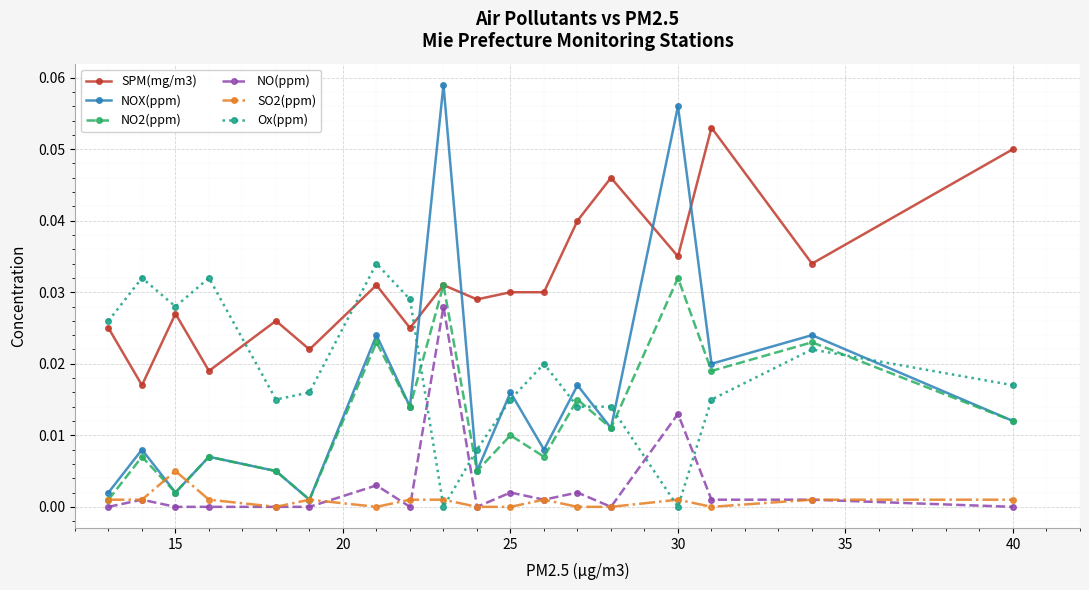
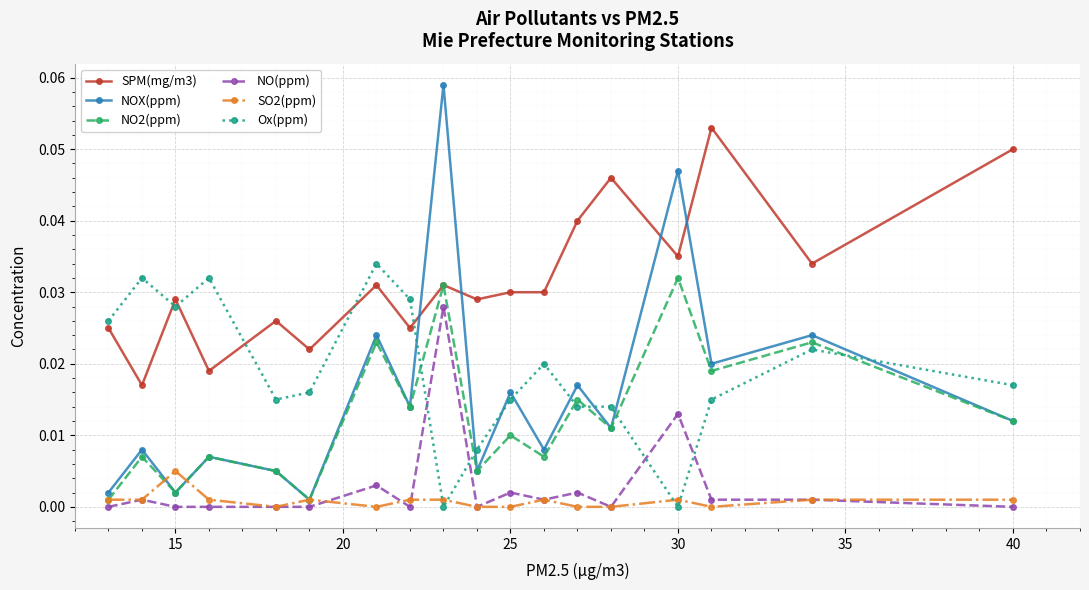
SPM(mg/m3), 15: 0.027 -> 0.029
NOX(ppm), 30: 0.056 -> 0.047
